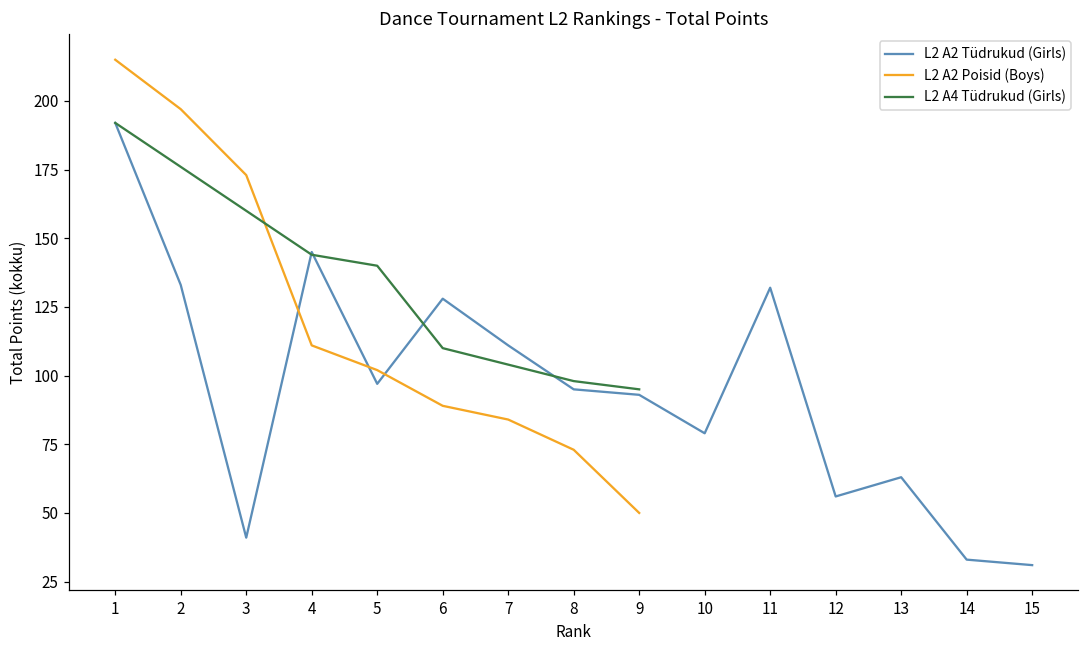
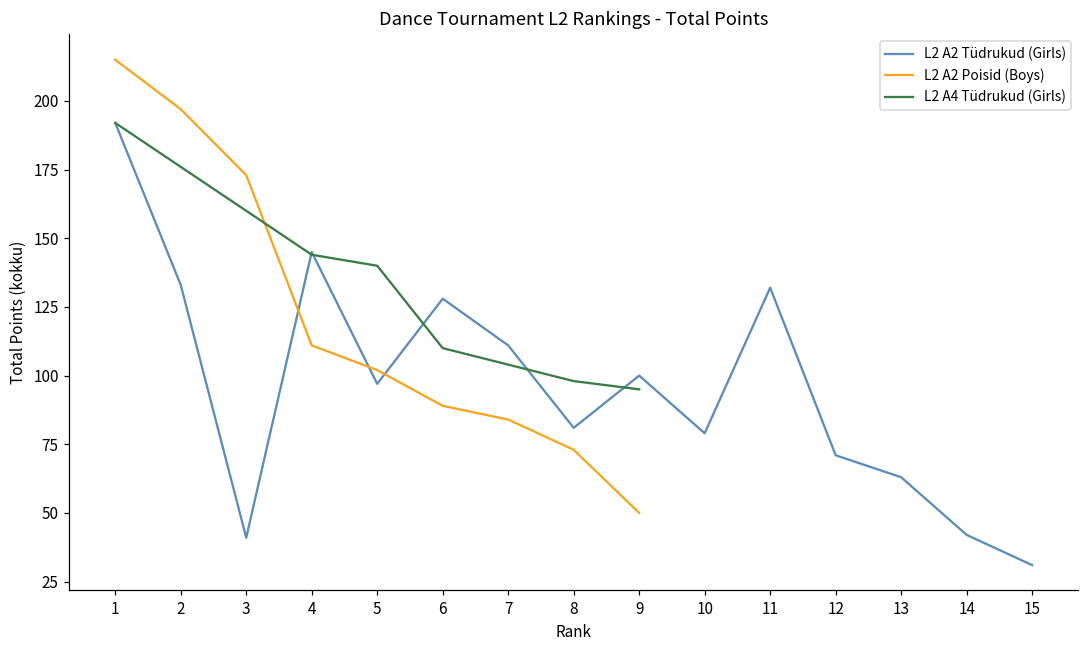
L2 A2 Tüdrukud (Girls), 8: 95 -> 81
L2 A2 Tüdrukud (Girls), 9: 93 -> 100
L2 A2 Tüdrukud (Girls), 12: 56 -> 71
L2 A2 Tüdrukud (Girls), 14: 33 -> 42
